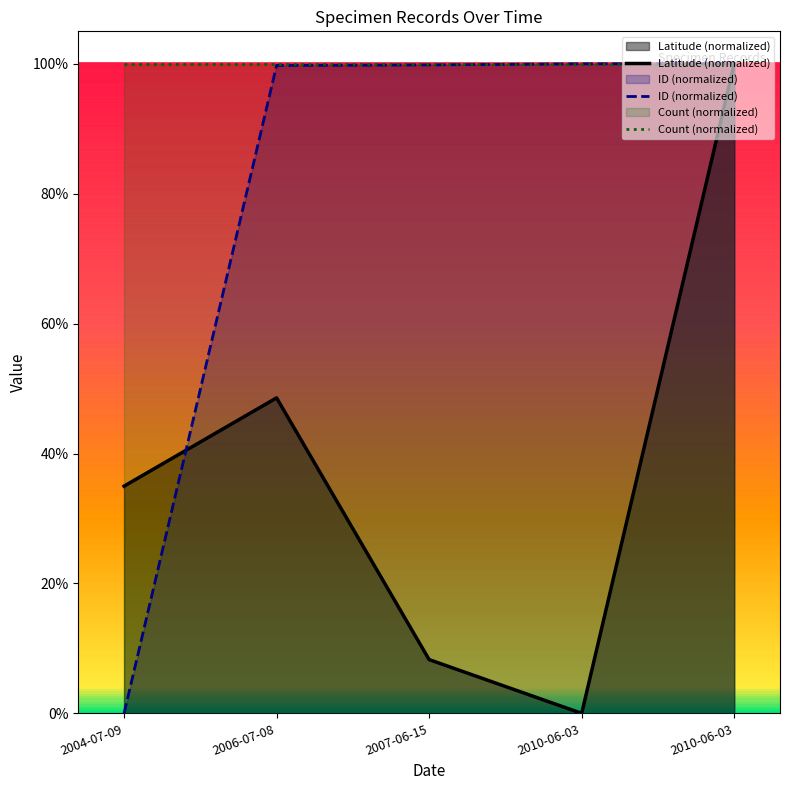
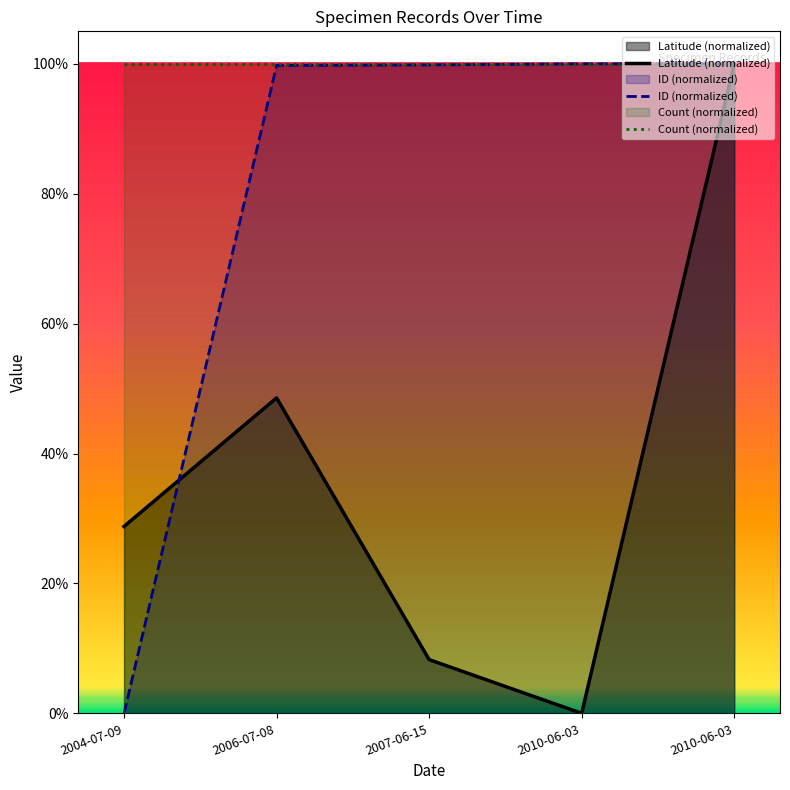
Latitude (normalized), 2004-07-09: 35% -> 29%
